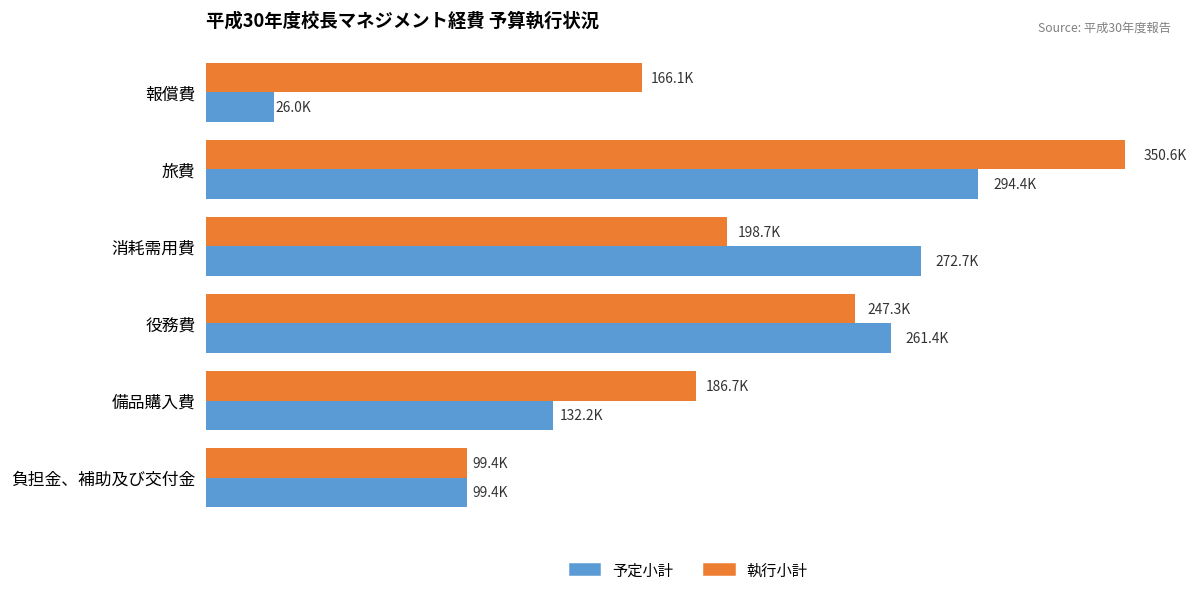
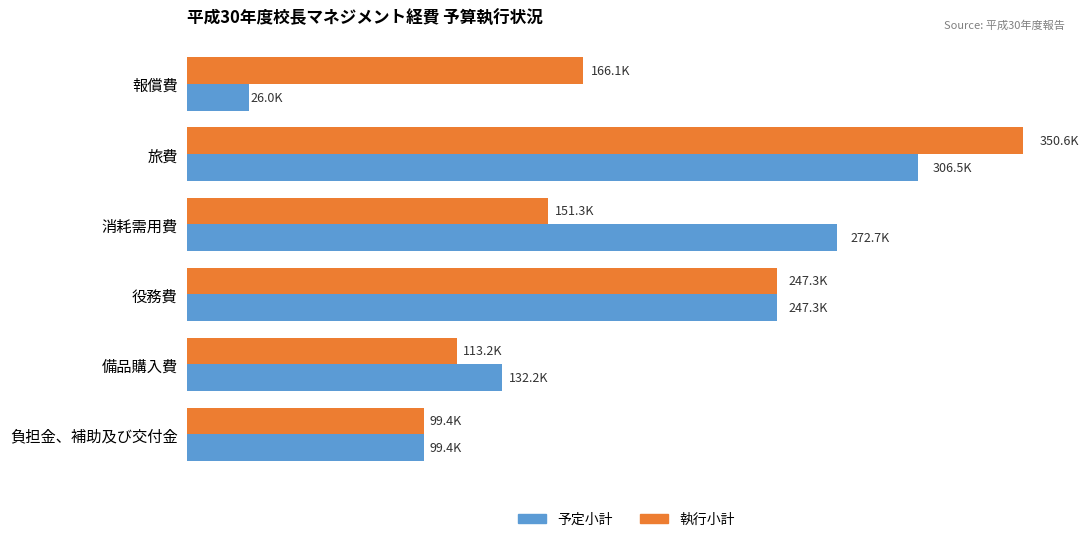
予定小計, 旅費: 294.4K -> 306.5K
執行小計, 消耗需用費: 198.7K -> 151.3K
予定小計, 役務費: 261.4K -> 247.3K
執行小計, 備品購入費: 186.7K -> 113.2K
